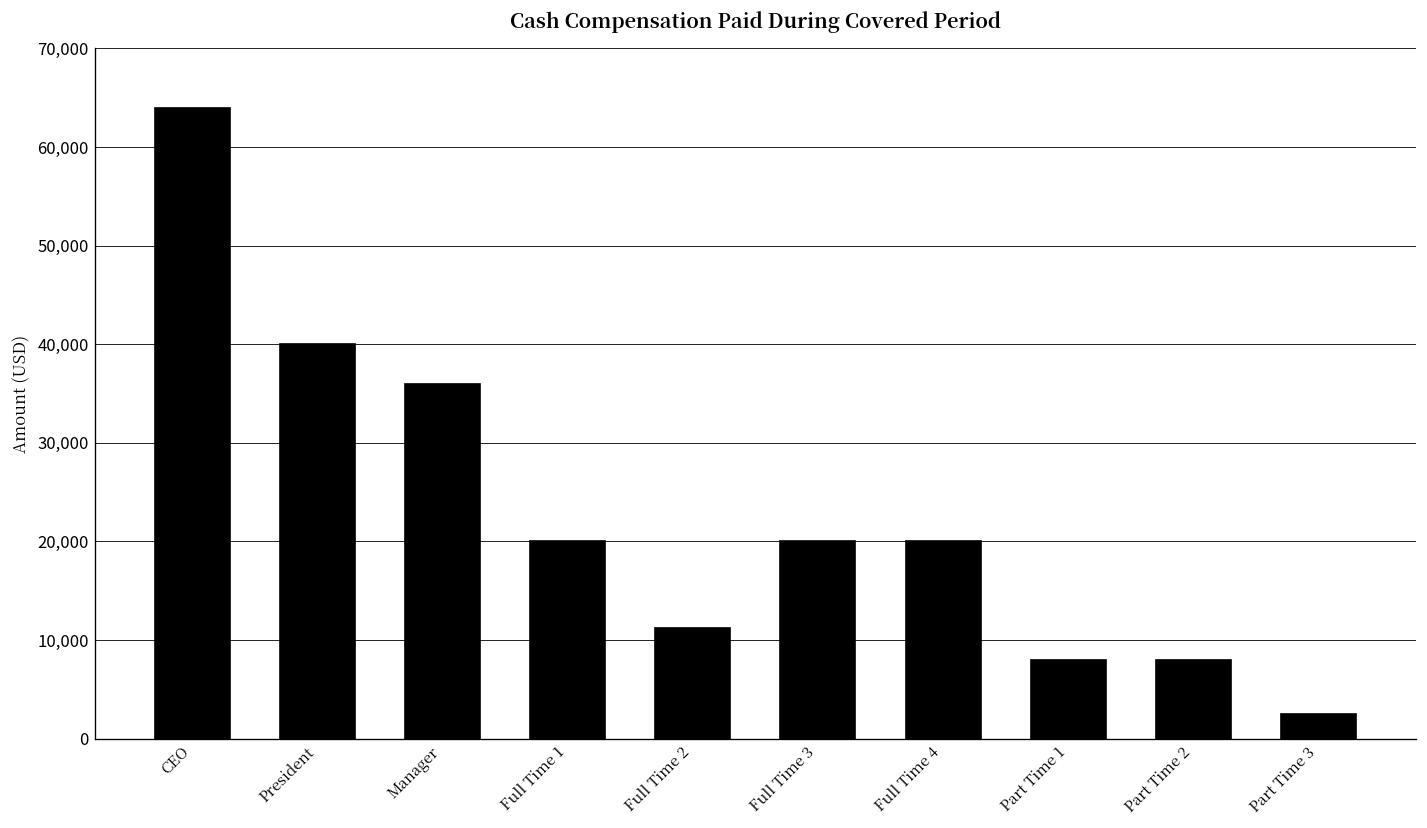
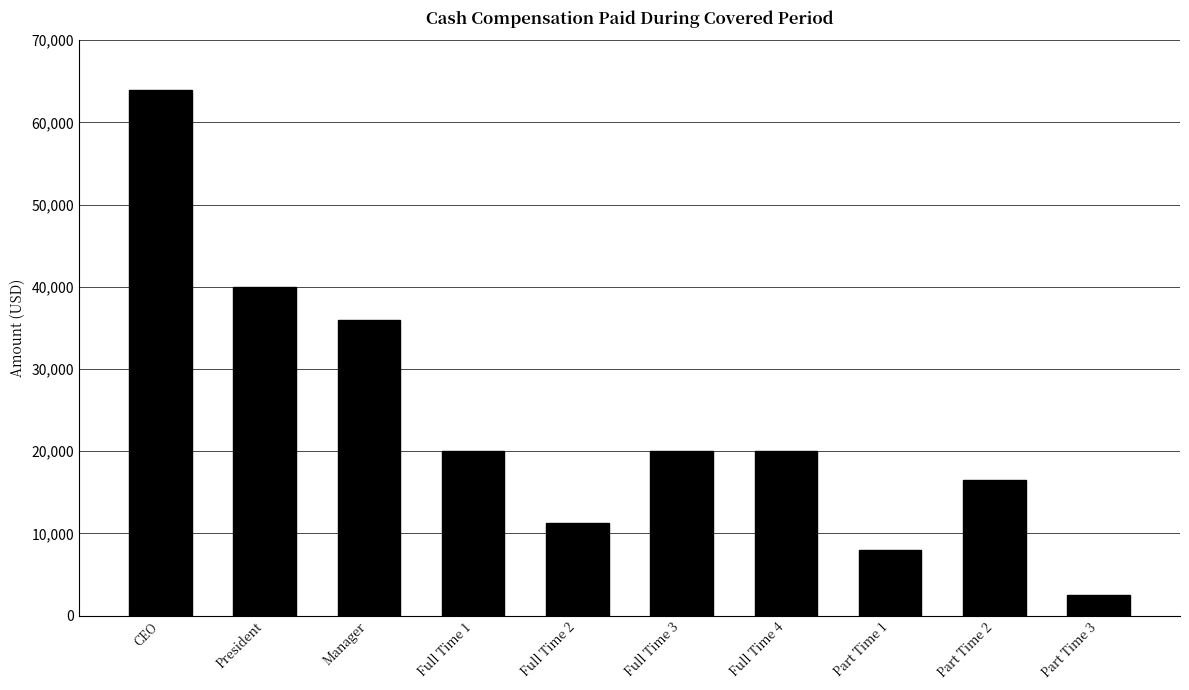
Part Time 2: 8,000 -> 16,000
